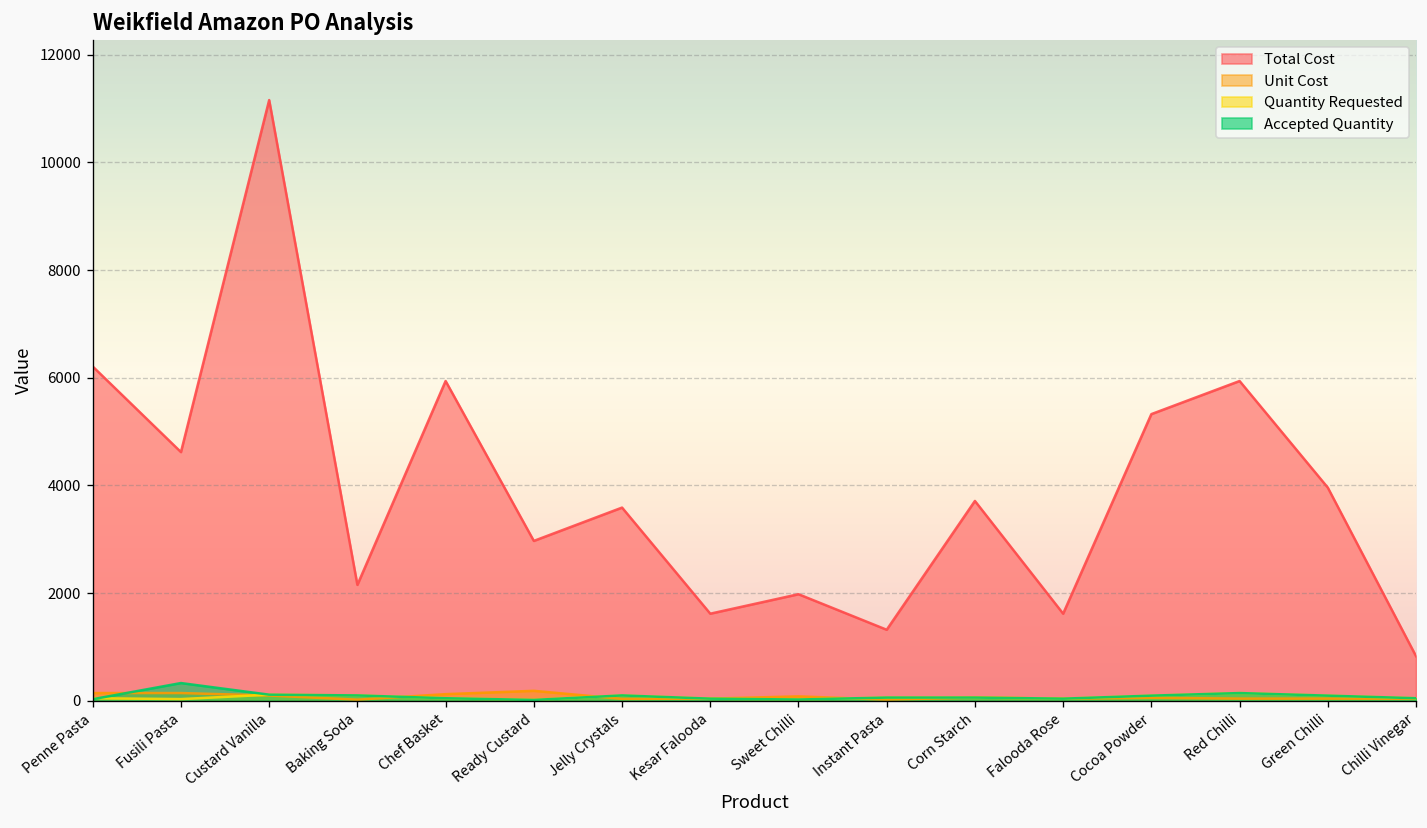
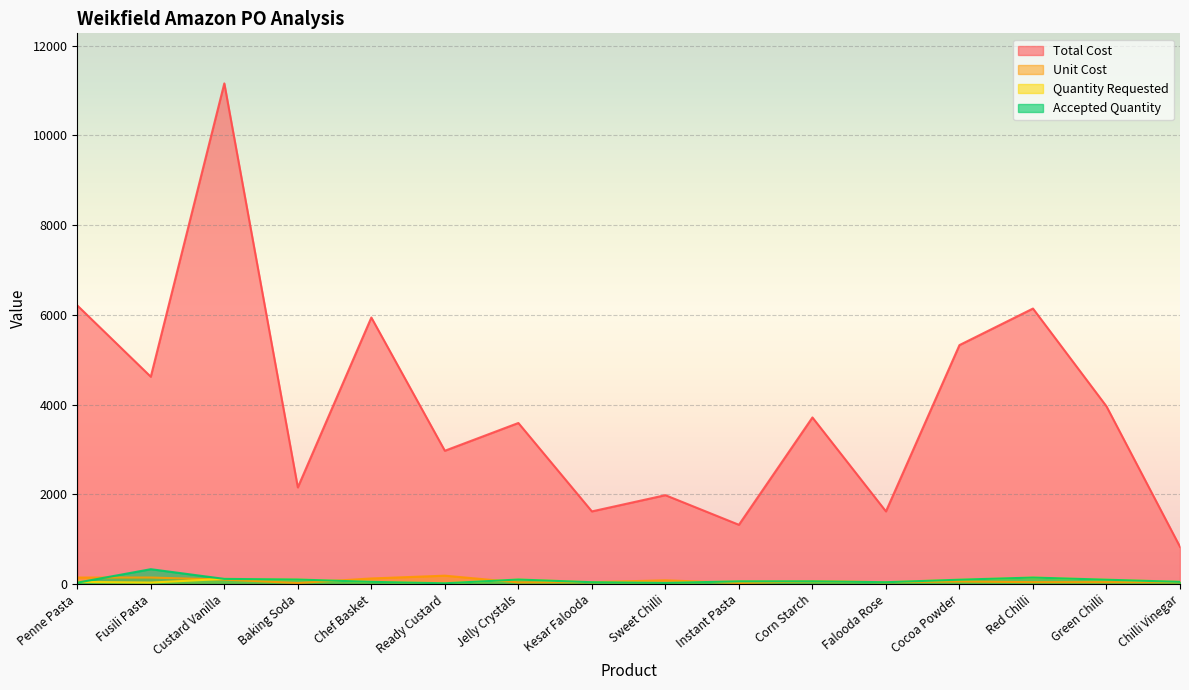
Total Cost, Red Chilli: 5900 -> 6100
